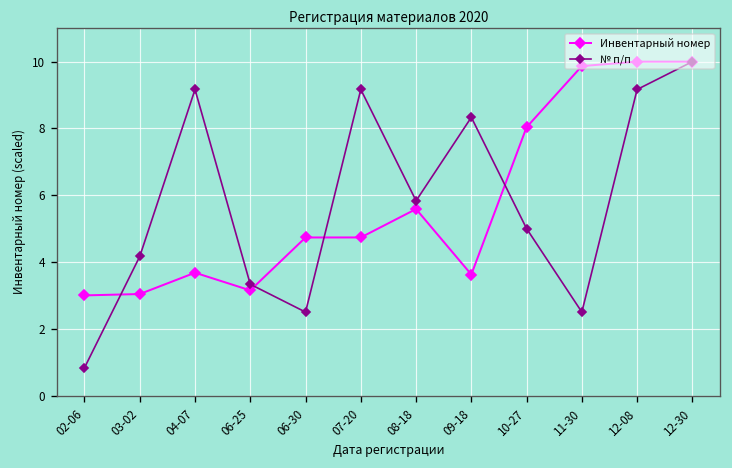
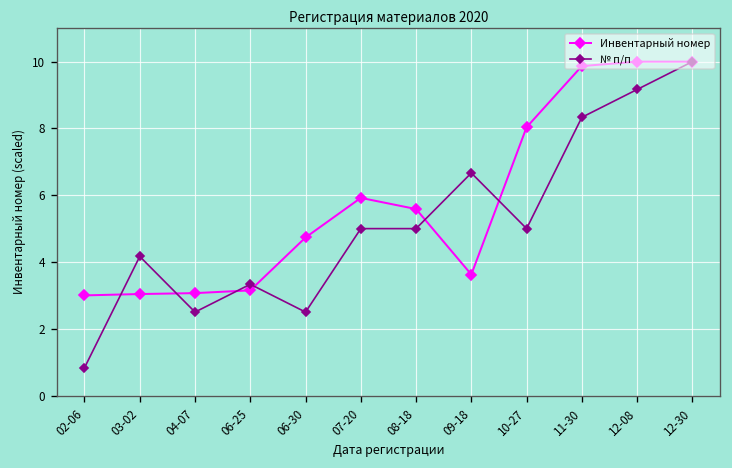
Инвентарный номер, 04-07: 3.7 -> 3.1
№ п/п, 04-07: 9.2 -> 2.5
Инвентарный номер, 07-20: 4.7 -> 5.9
№ п/п, 07-20: 9.2 -> 5.0
№ п/п, 08-18: 5.8 -> 5.0
№ п/п, 09-18: 8.3 -> 6.7
№ п/п, 11-30: 2.5 -> 8.3
